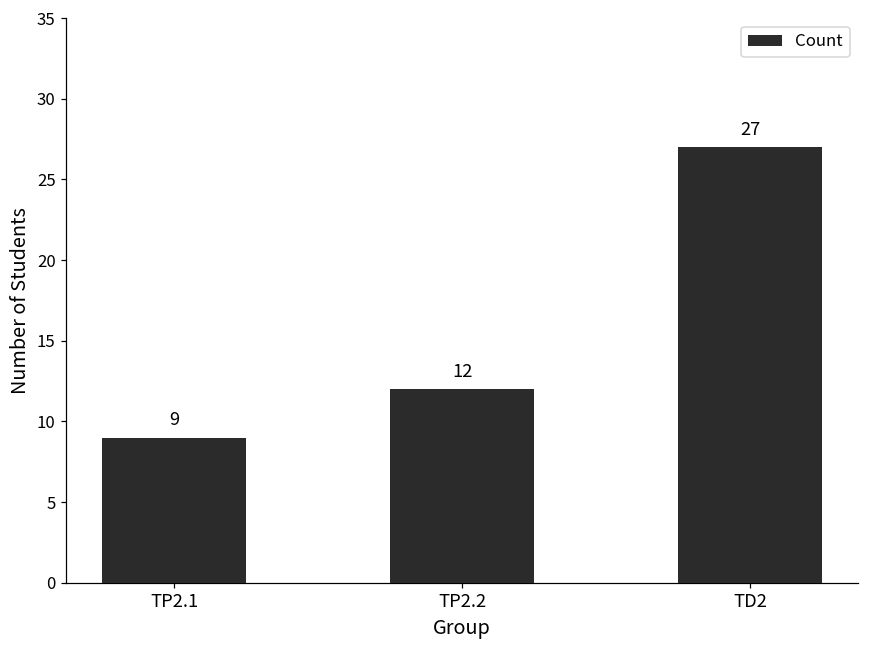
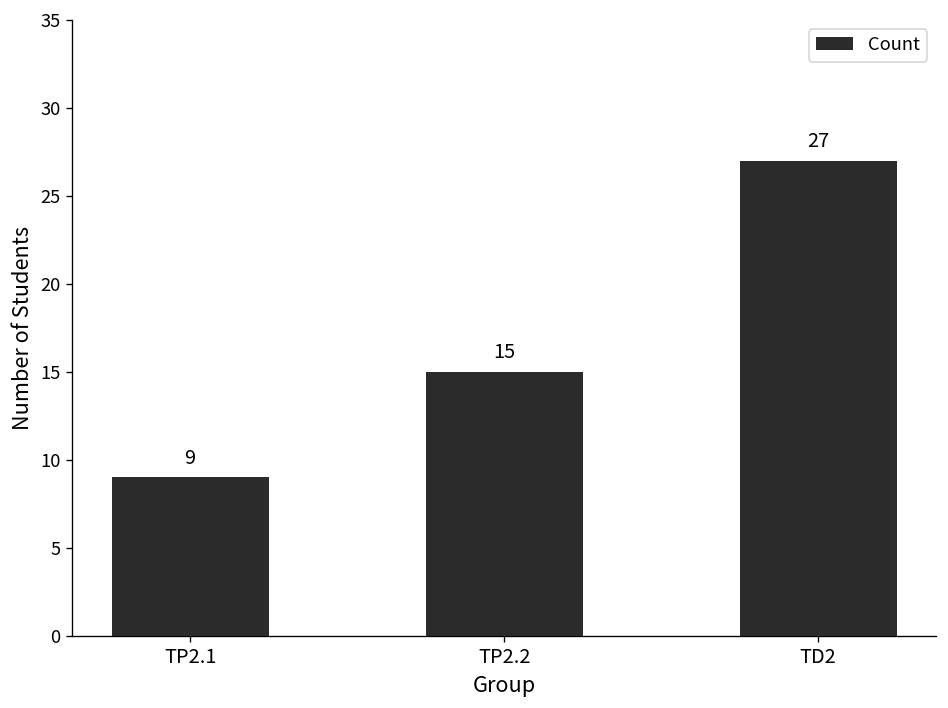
TP2.2: 12 -> 15
